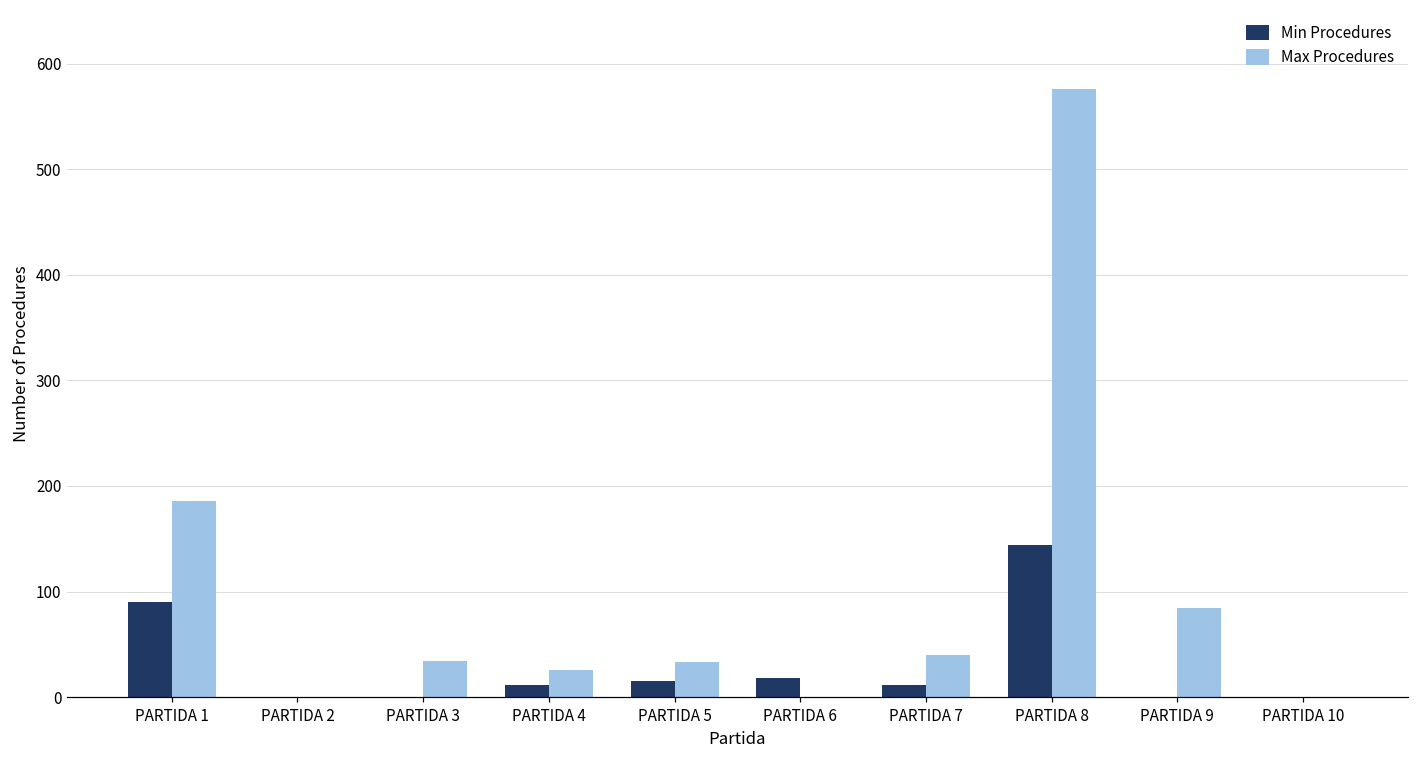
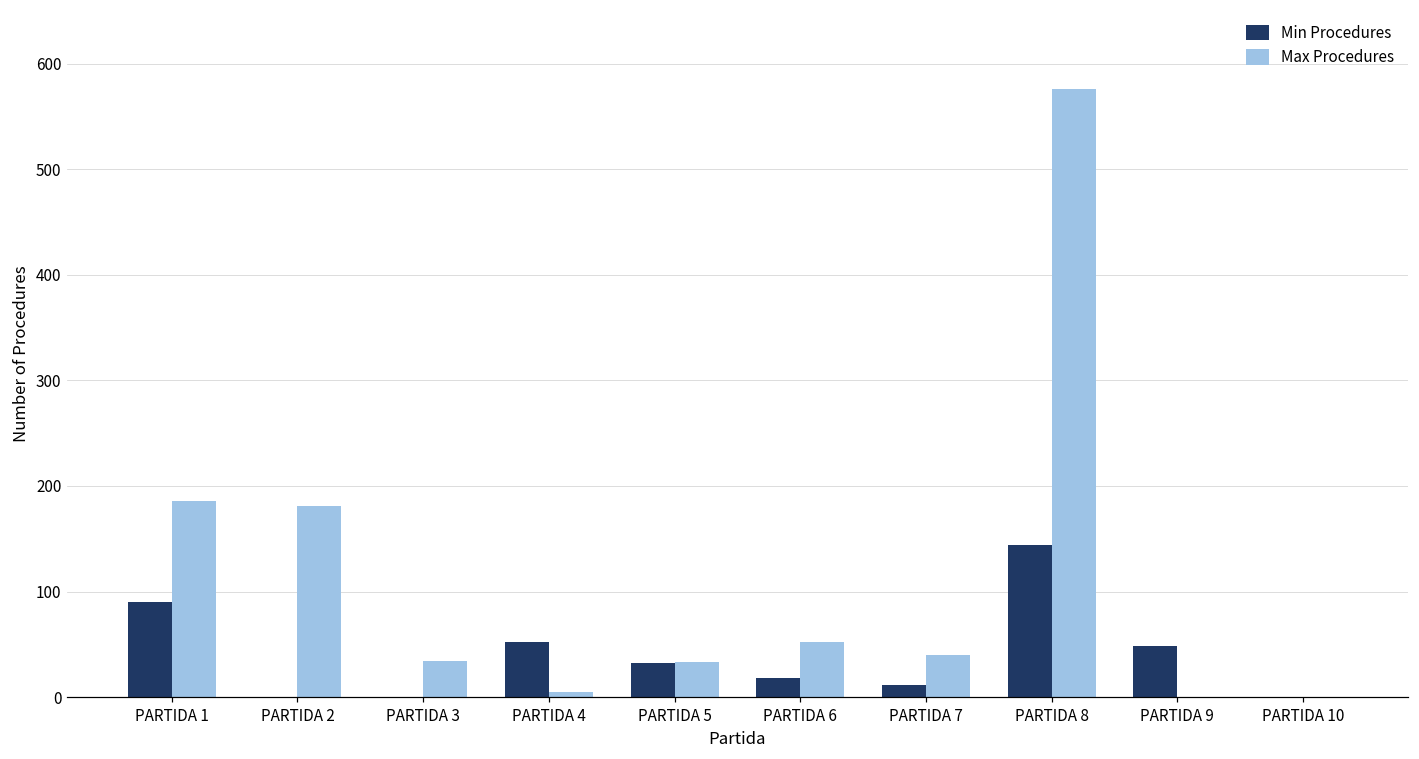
Max Procedures, PARTIDA 2: 0 -> 180
Min Procedures, PARTIDA 4: 10 -> 50
Max Procedures, PARTIDA 4: 30 -> 10
Min Procedures, PARTIDA 5: 20 -> 30
Max Procedures, PARTIDA 6: 0 -> 50
Min Procedures, PARTIDA 9: 0 -> 50
Max Procedures, PARTIDA 9: 80 -> 0
